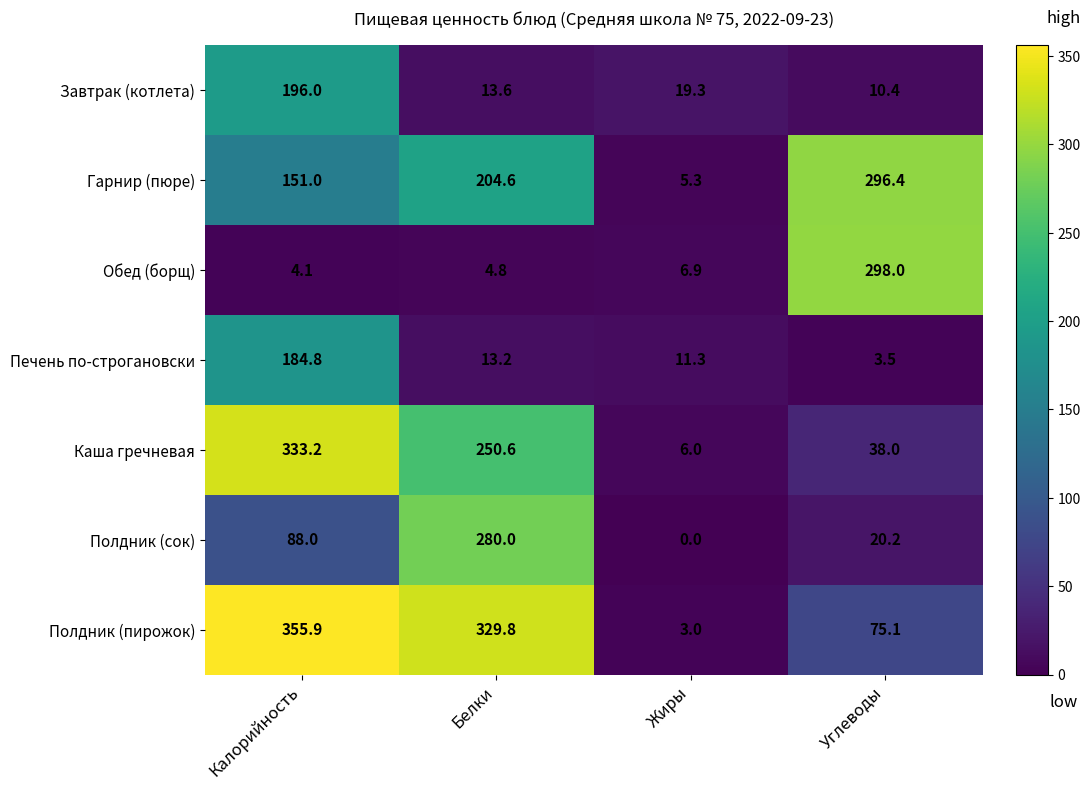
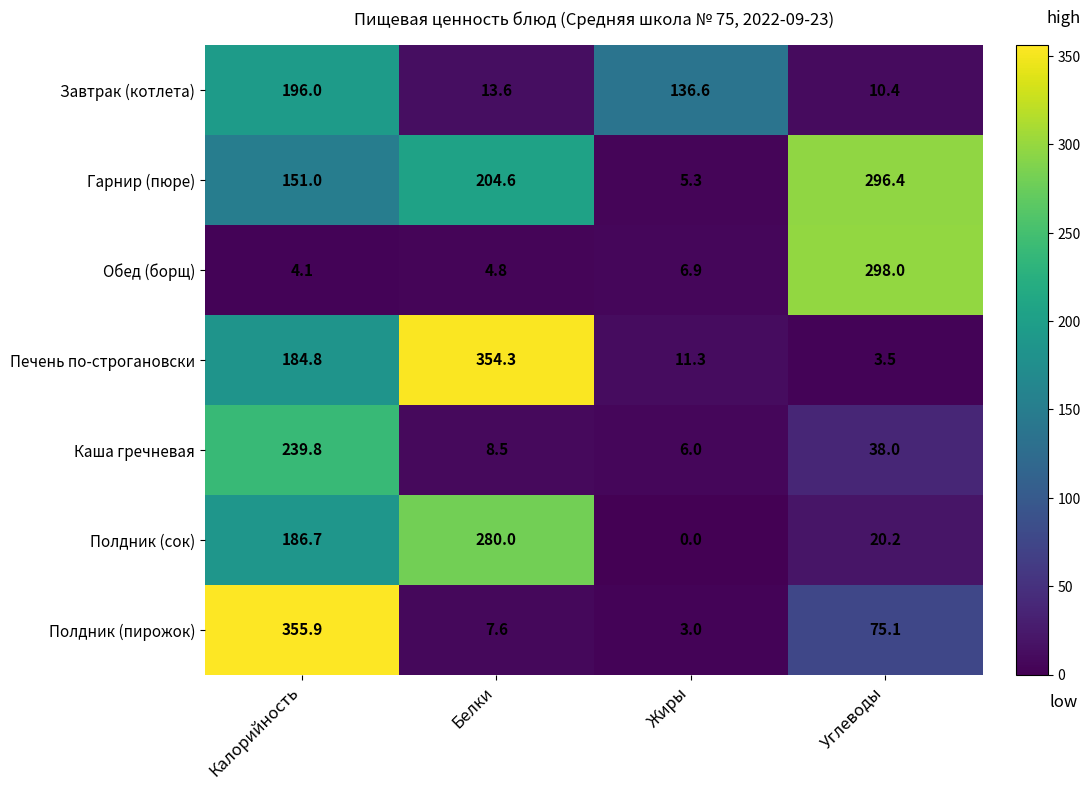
Завтрак (котлета), Жиры: 19.3 -> 136.6
Печень по-строгановски, Белки: 13.2 -> 354.3
Каша гречневая, Калорийность: 333.2 -> 239.8
Каша гречневая, Белки: 250.6 -> 8.5
Полдник (сок), Калорийность: 88.0 -> 186.7
Полдник (пирожок), Белки: 329.8 -> 7.6
